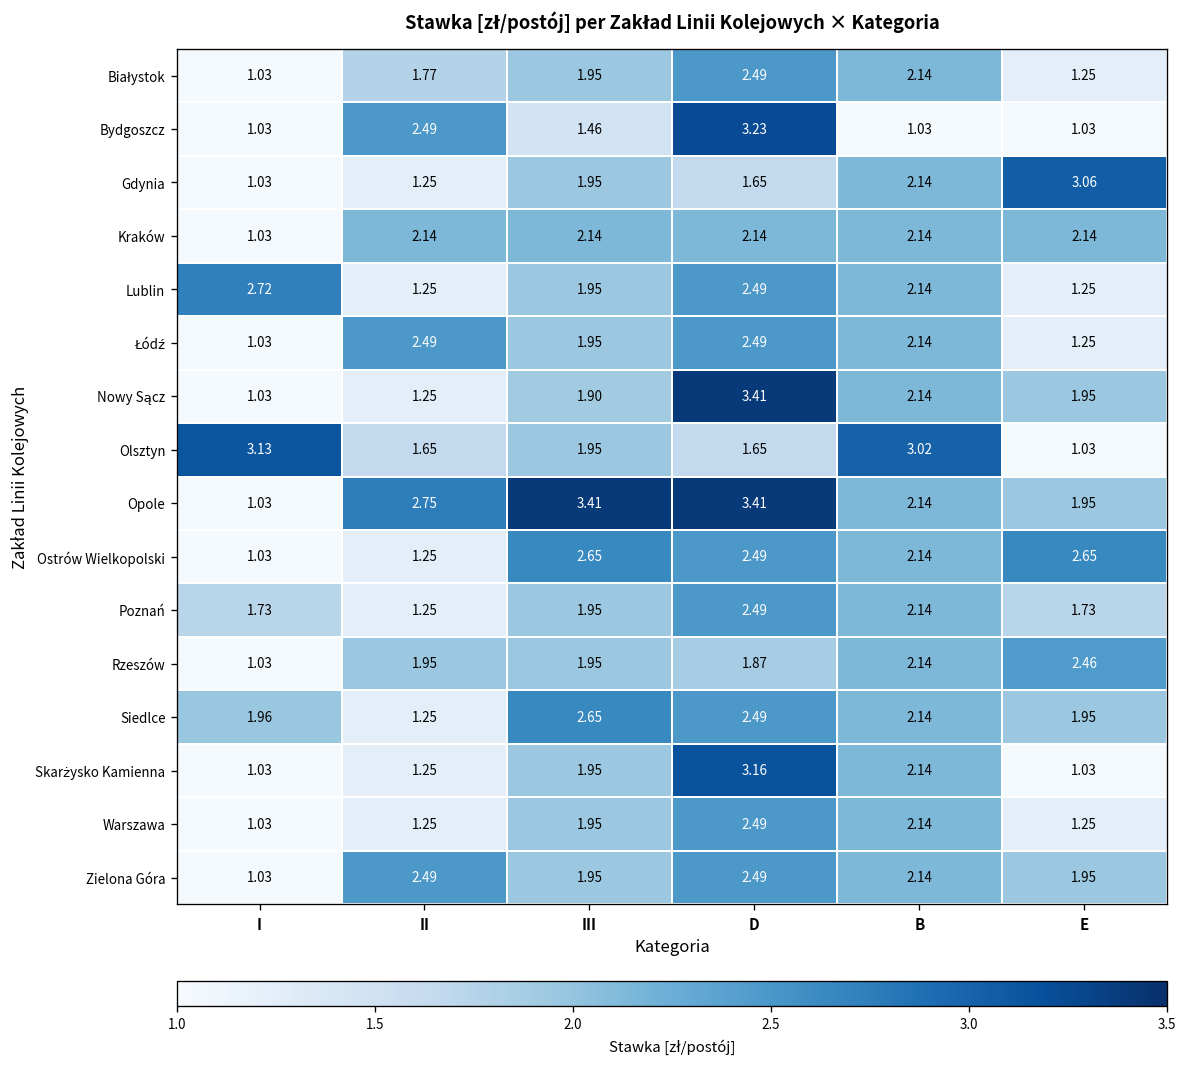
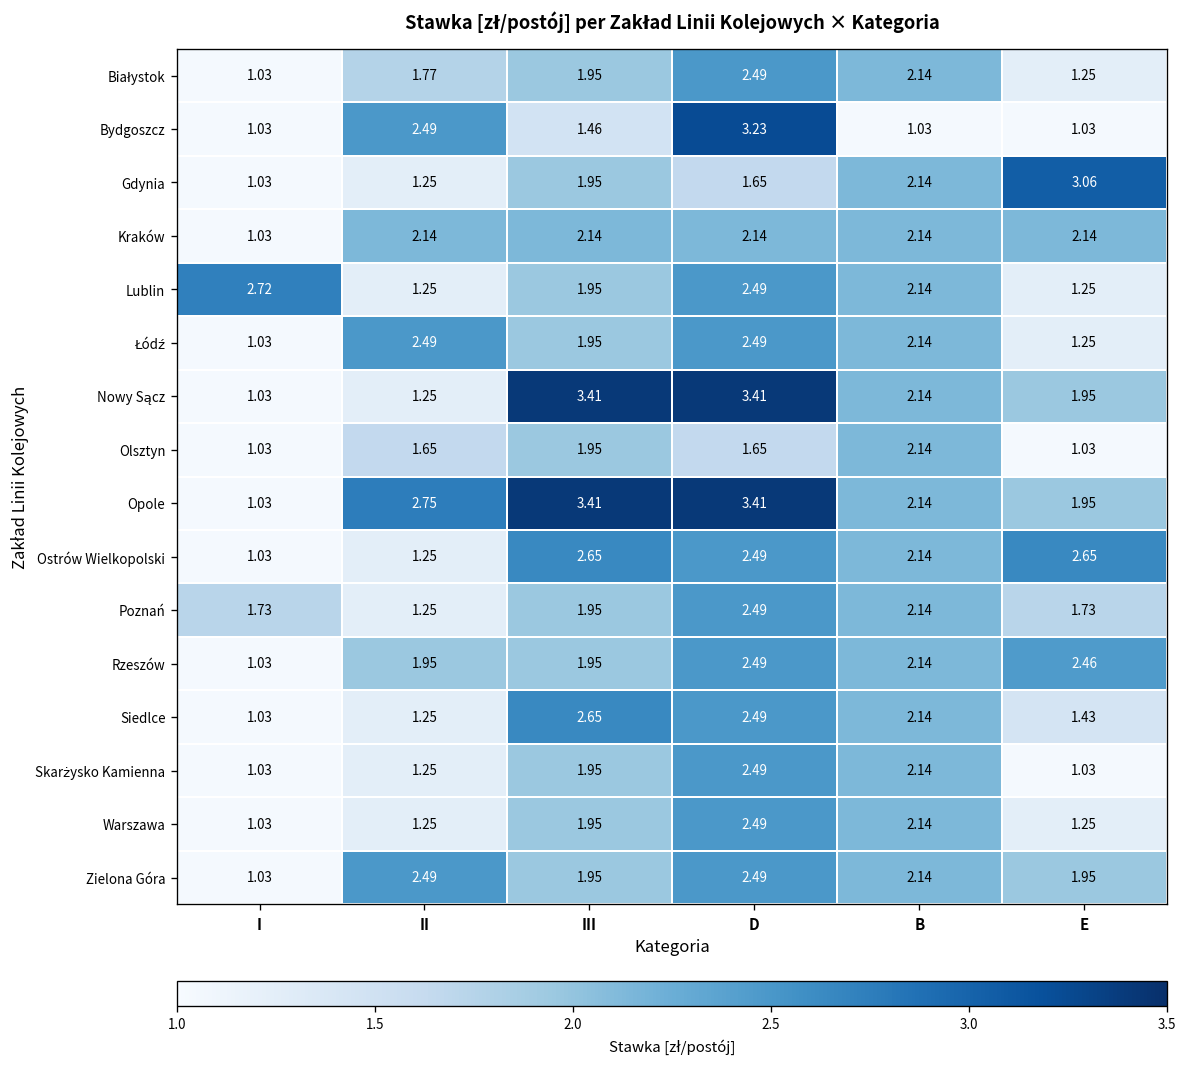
Nowy Sącz, III: 1.90 -> 3.41
Olsztyn, I: 3.13 -> 1.03
Olsztyn, B: 3.02 -> 2.14
Rzeszów, D: 1.87 -> 2.49
Siedlce, I: 1.96 -> 1.03
Siedlce, E: 1.95 -> 1.43
Skarżysko Kamienna, D: 3.16 -> 2.49
